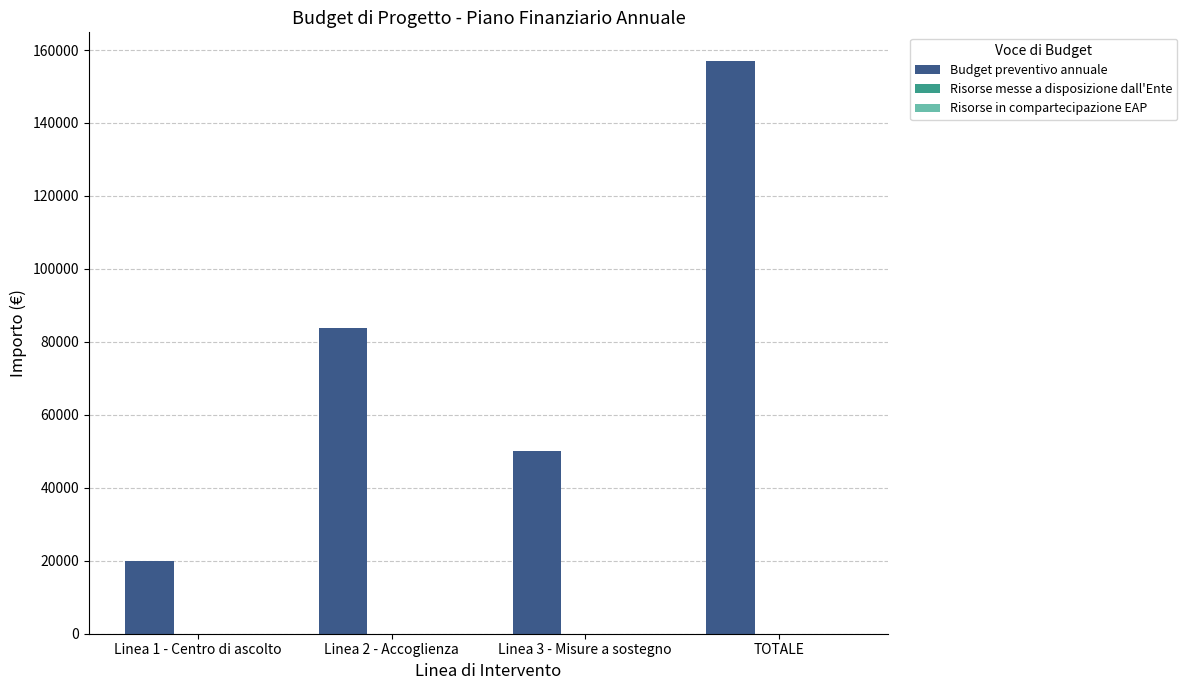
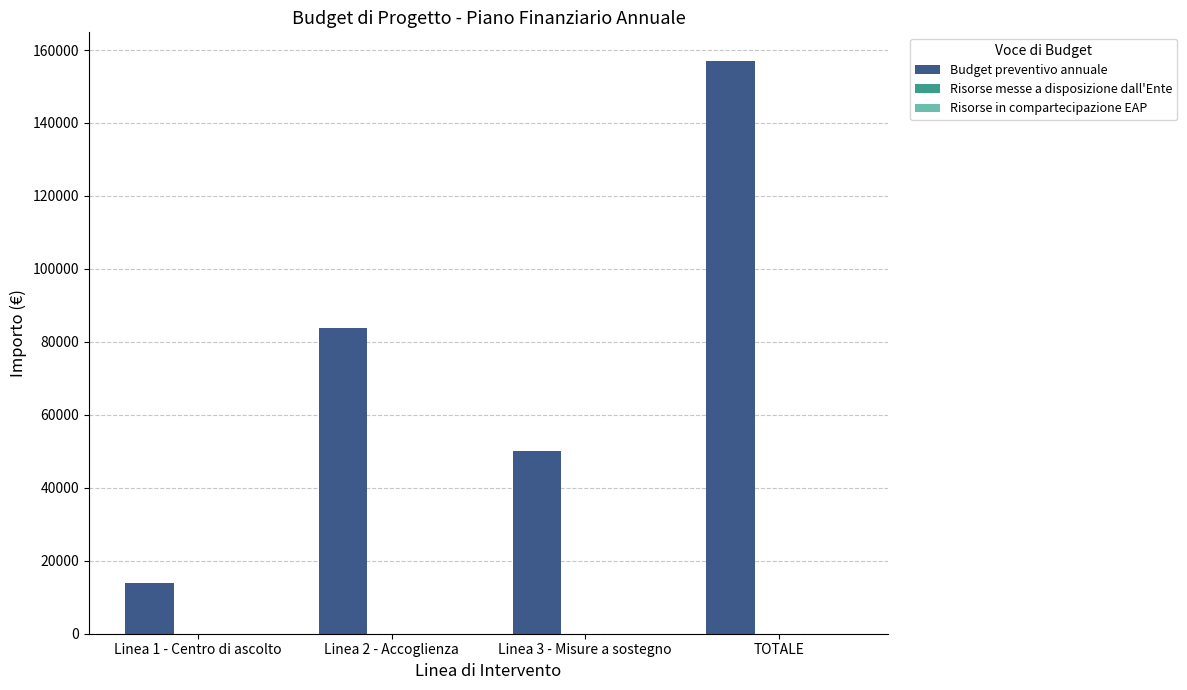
Budget preventivo annuale, Linea 1 - Centro di ascolto: 20000 -> 14000
